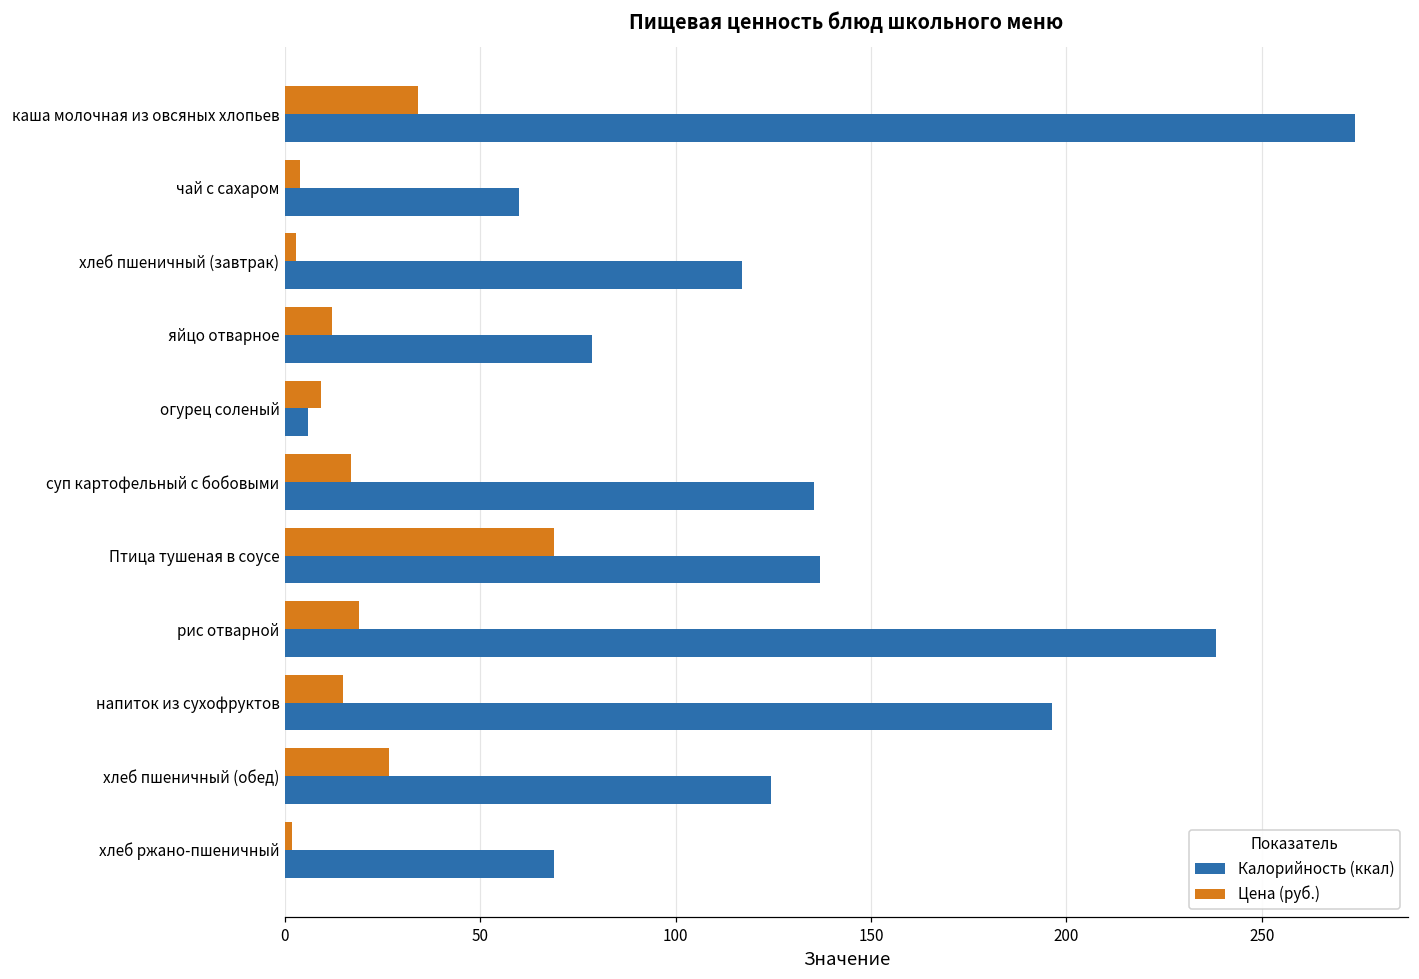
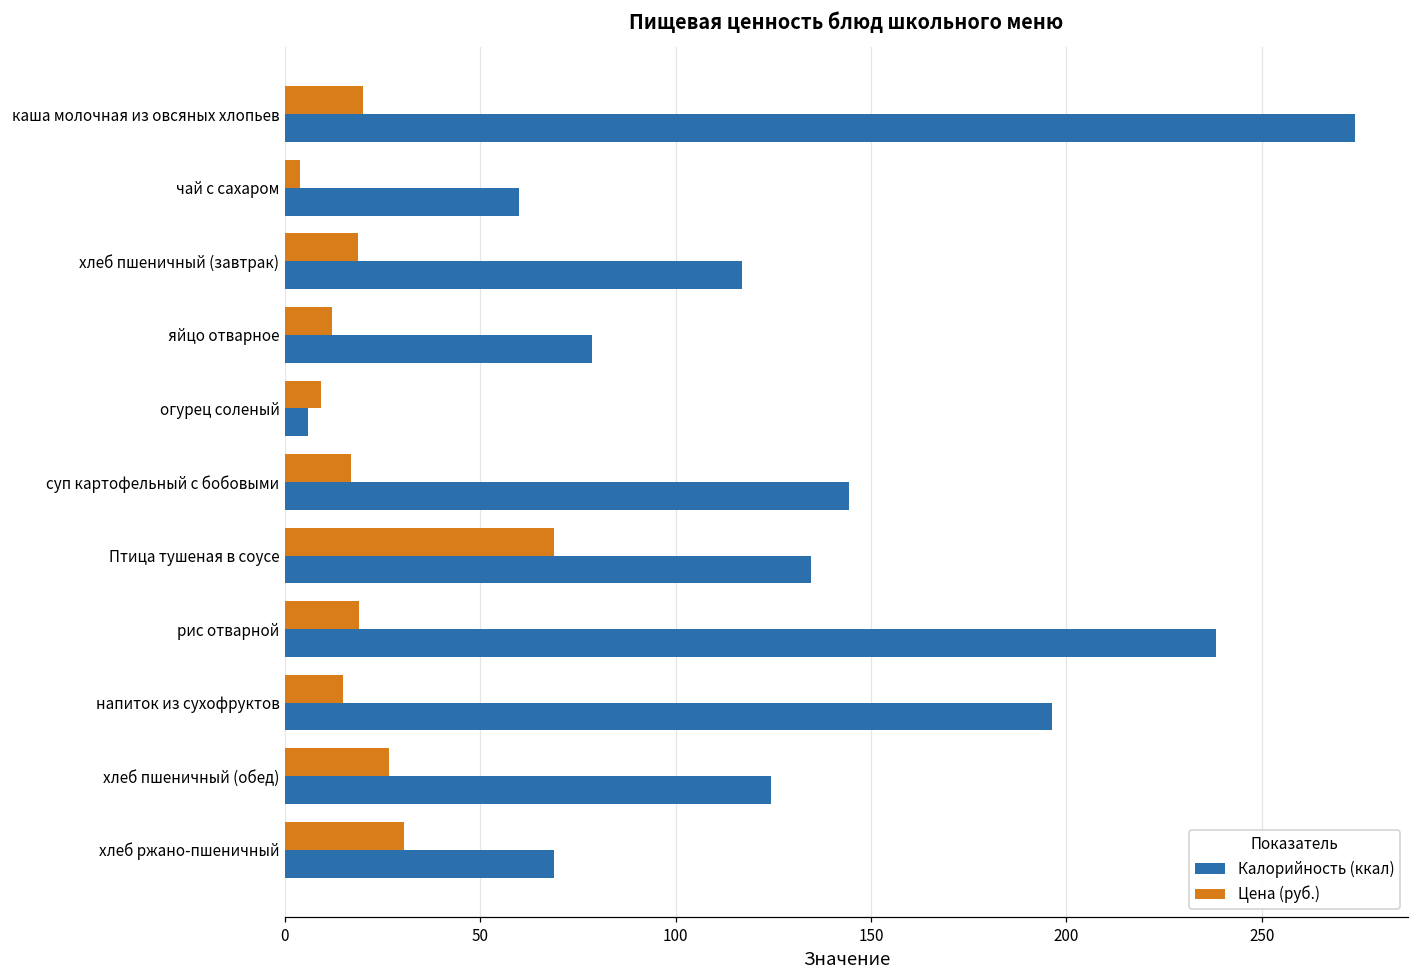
Цена (руб.), каша молочная из овсяных хлопьев: 34 -> 20
Цена (руб.), хлеб пшеничный (завтрак): 3 -> 19
Калорийность (ккал), суп картофельный с бобовыми: 135 -> 144
Калорийность (ккал), Птица тушеная в соусе: 137 -> 135
Цена (руб.), хлеб ржано-пшеничный: 2 -> 30
